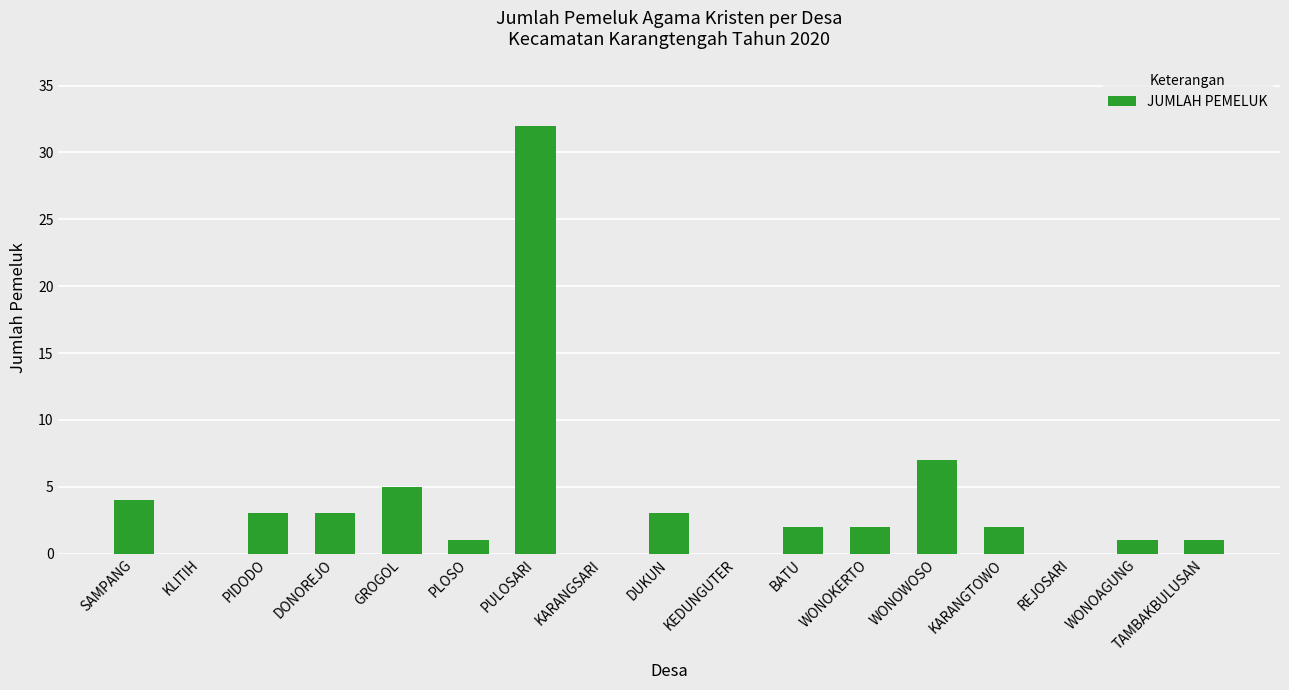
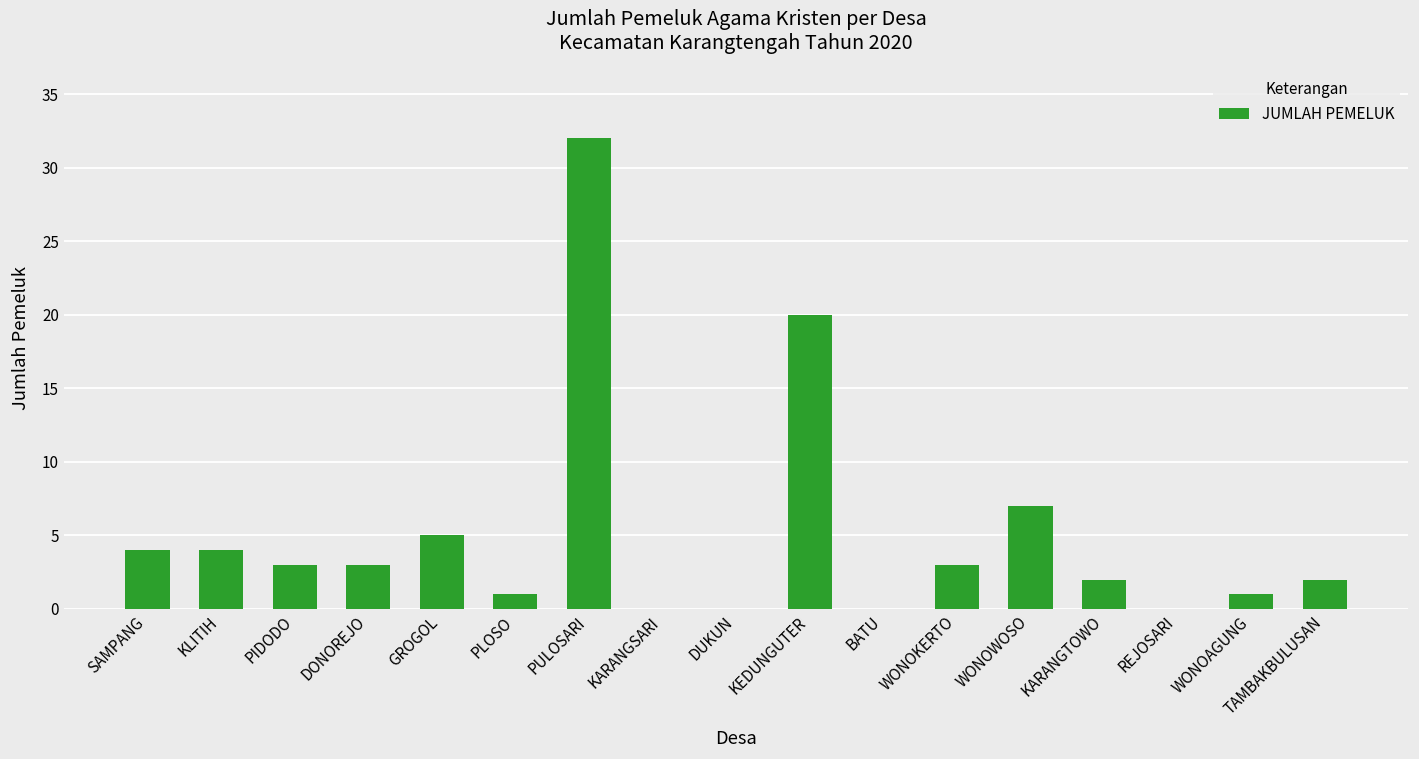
KLITIH: 0 -> 4
DUKUN: 3 -> 0
KEDUNGUTER: 0 -> 20
BATU: 2 -> 0
WONOKERTO: 2 -> 3
TAMBAKBULUSAN: 1 -> 2
